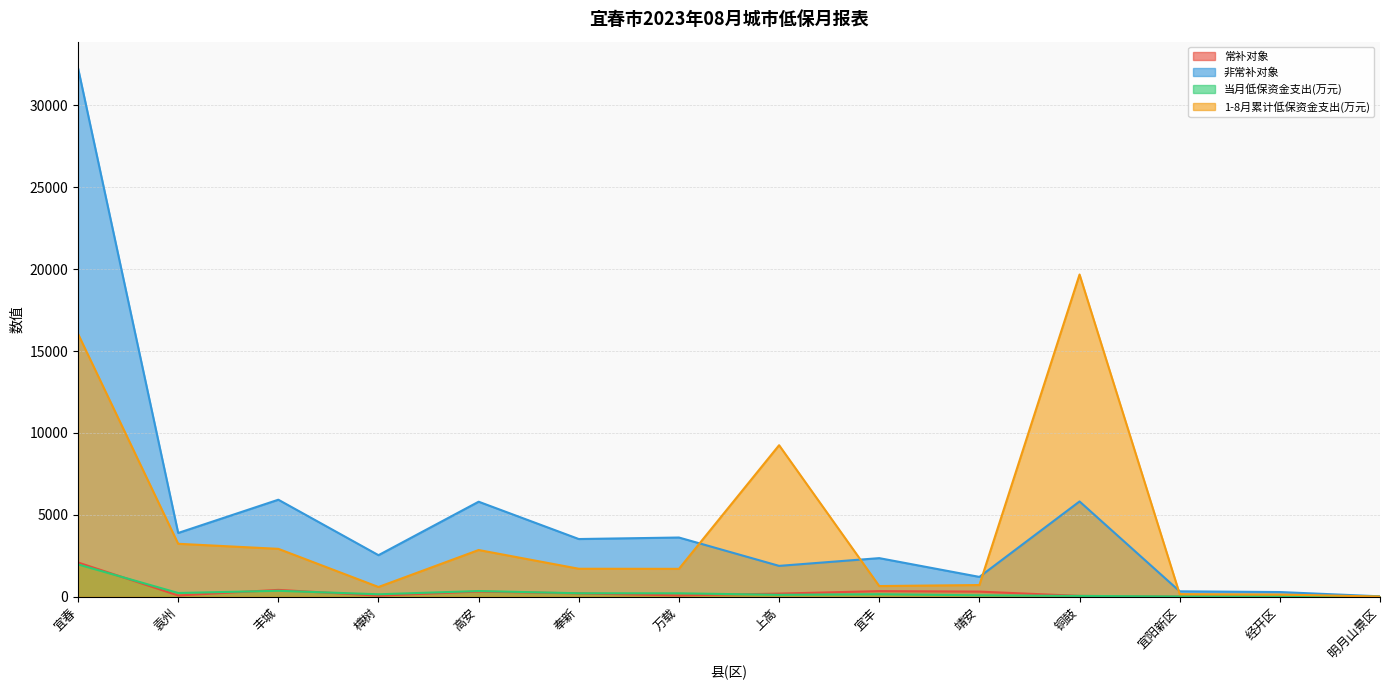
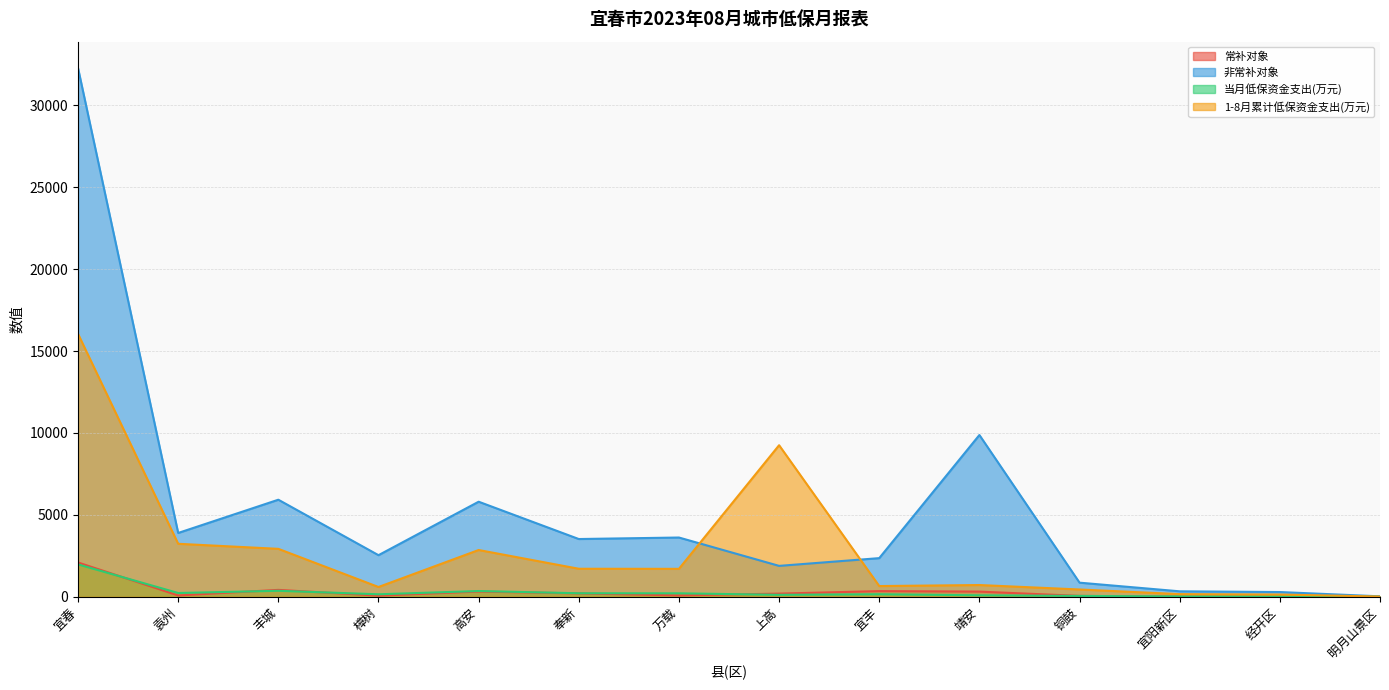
非常补对象, 靖安: 1200 -> 9900
非常补对象, 铜鼓: 5800 -> 900
1-8月累计低保资金支出(万元), 铜鼓: 19700 -> 400
